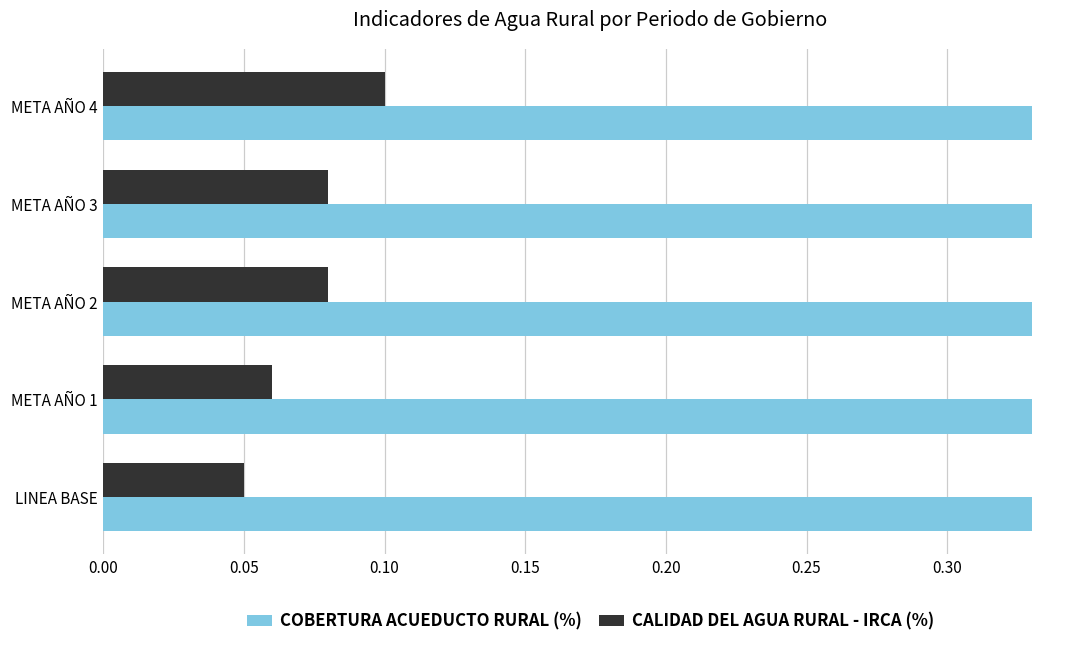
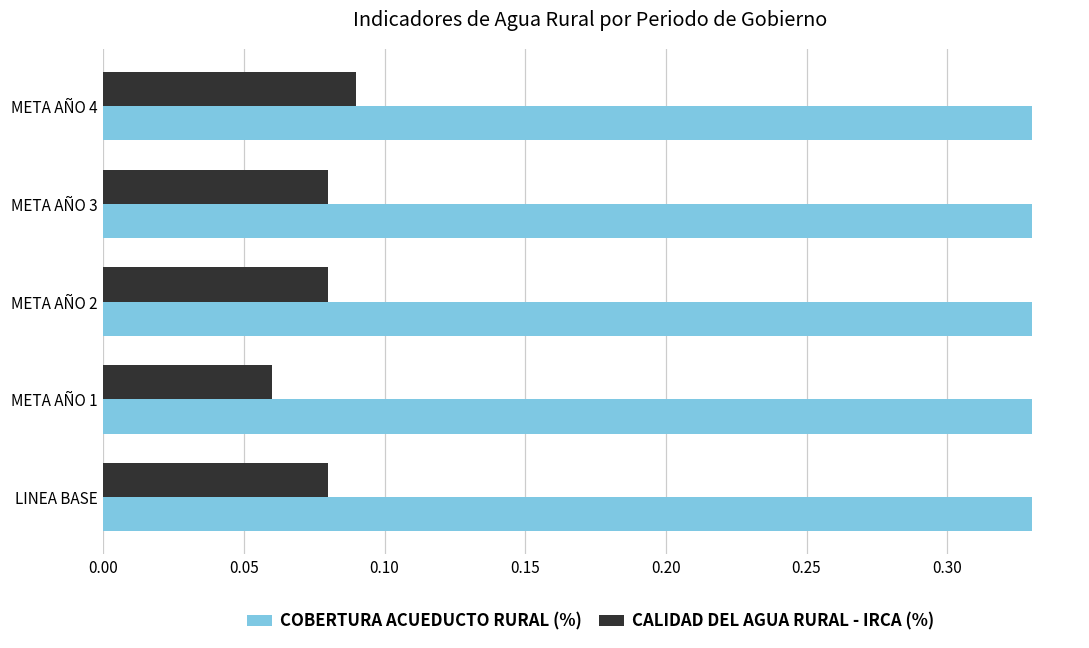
CALIDAD DEL AGUA RURAL - IRCA (%), META AÑO 4: 0.10 -> 0.09
CALIDAD DEL AGUA RURAL - IRCA (%), LINEA BASE: 0.05 -> 0.08
